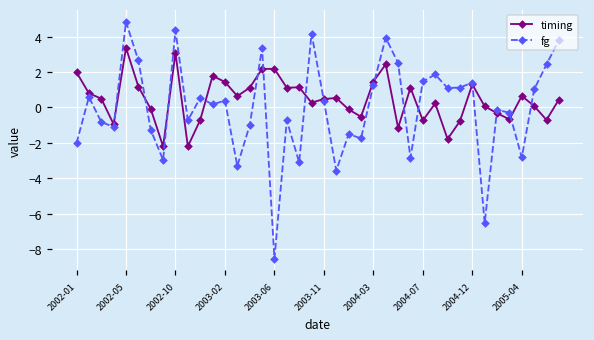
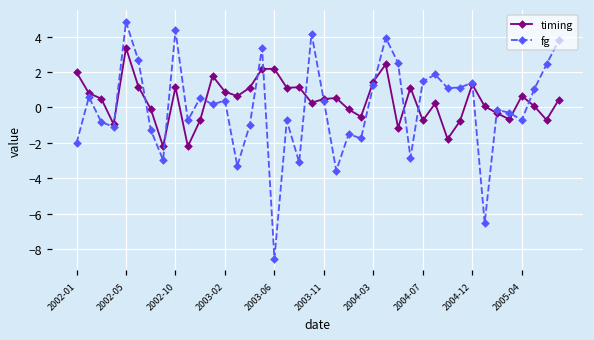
timing, 2002-10: 3.1 -> 1.1
timing, 2003-02: 1.4 -> 0.9
fg, 2005-04: -2.8 -> -0.7
